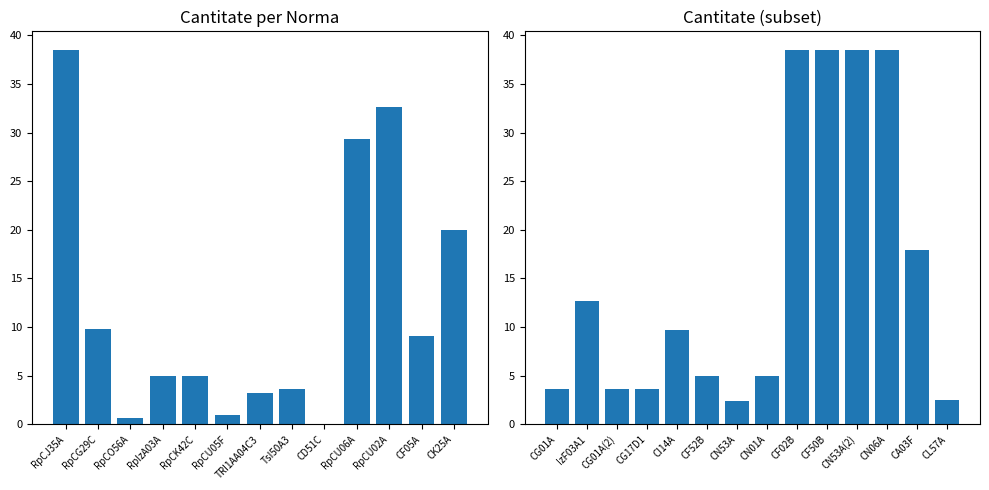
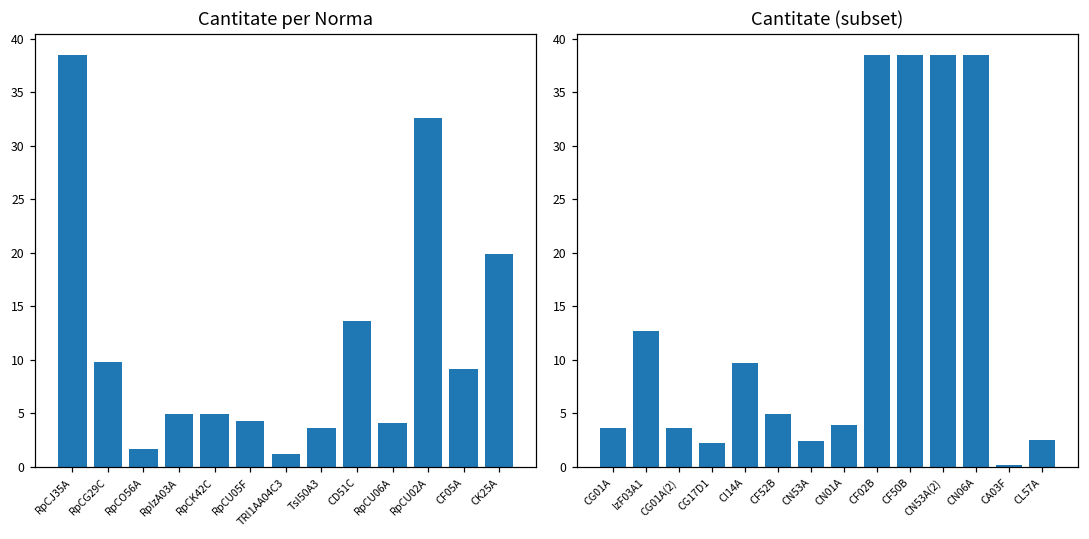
Cantitate per Norma, RpCO56A: 1 -> 2
Cantitate per Norma, RpCU05F: 1 -> 4
Cantitate per Norma, TRI1AA04C3: 3 -> 1
Cantitate per Norma, CD51C: 0 -> 14
Cantitate per Norma, RpCU06A: 29 -> 4
Cantitate (subset), CG17D1: 4 -> 2
Cantitate (subset), CN01A: 5 -> 4
Cantitate (subset), CA03F: 18 -> 0
